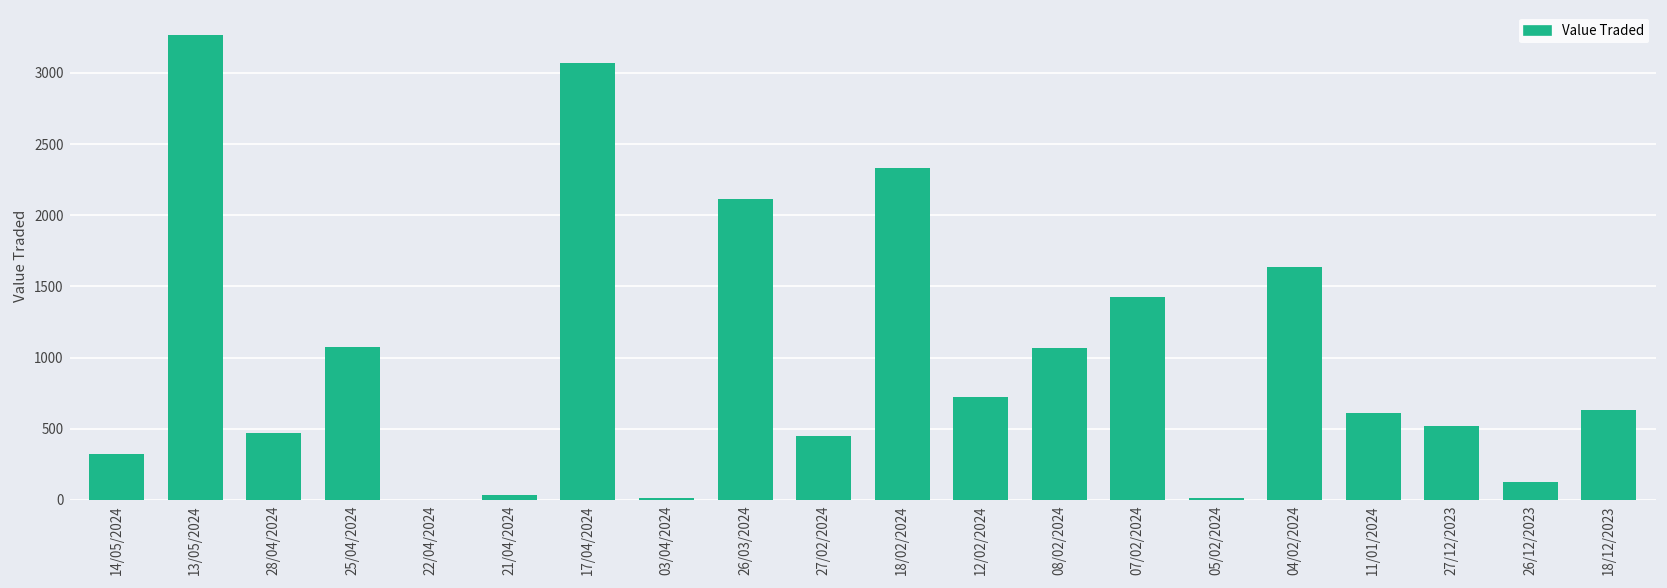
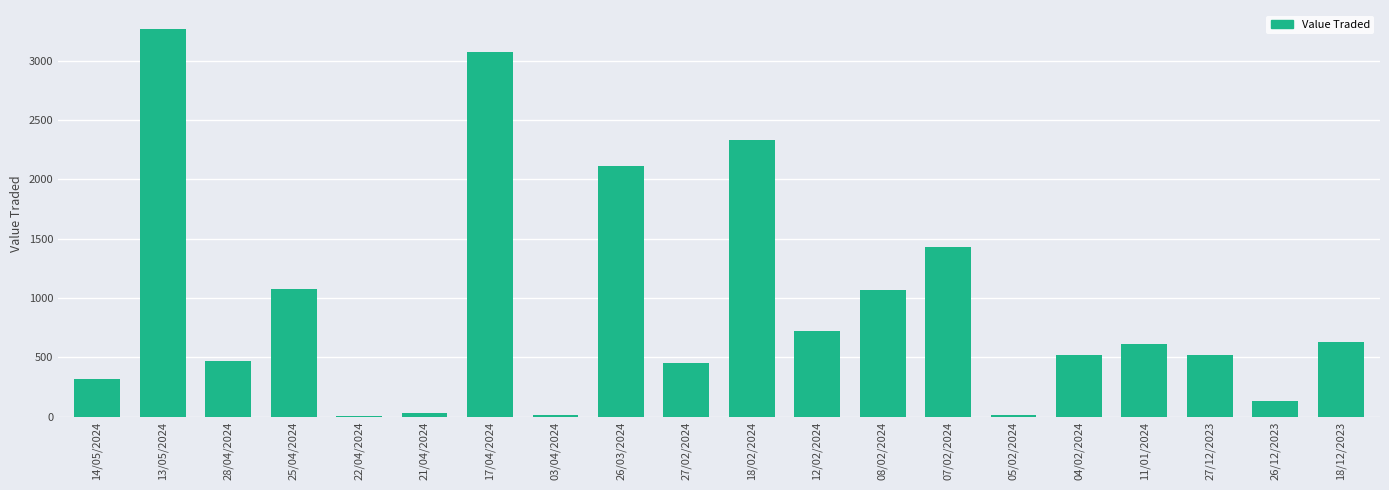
04/02/2024: 1640 -> 520
